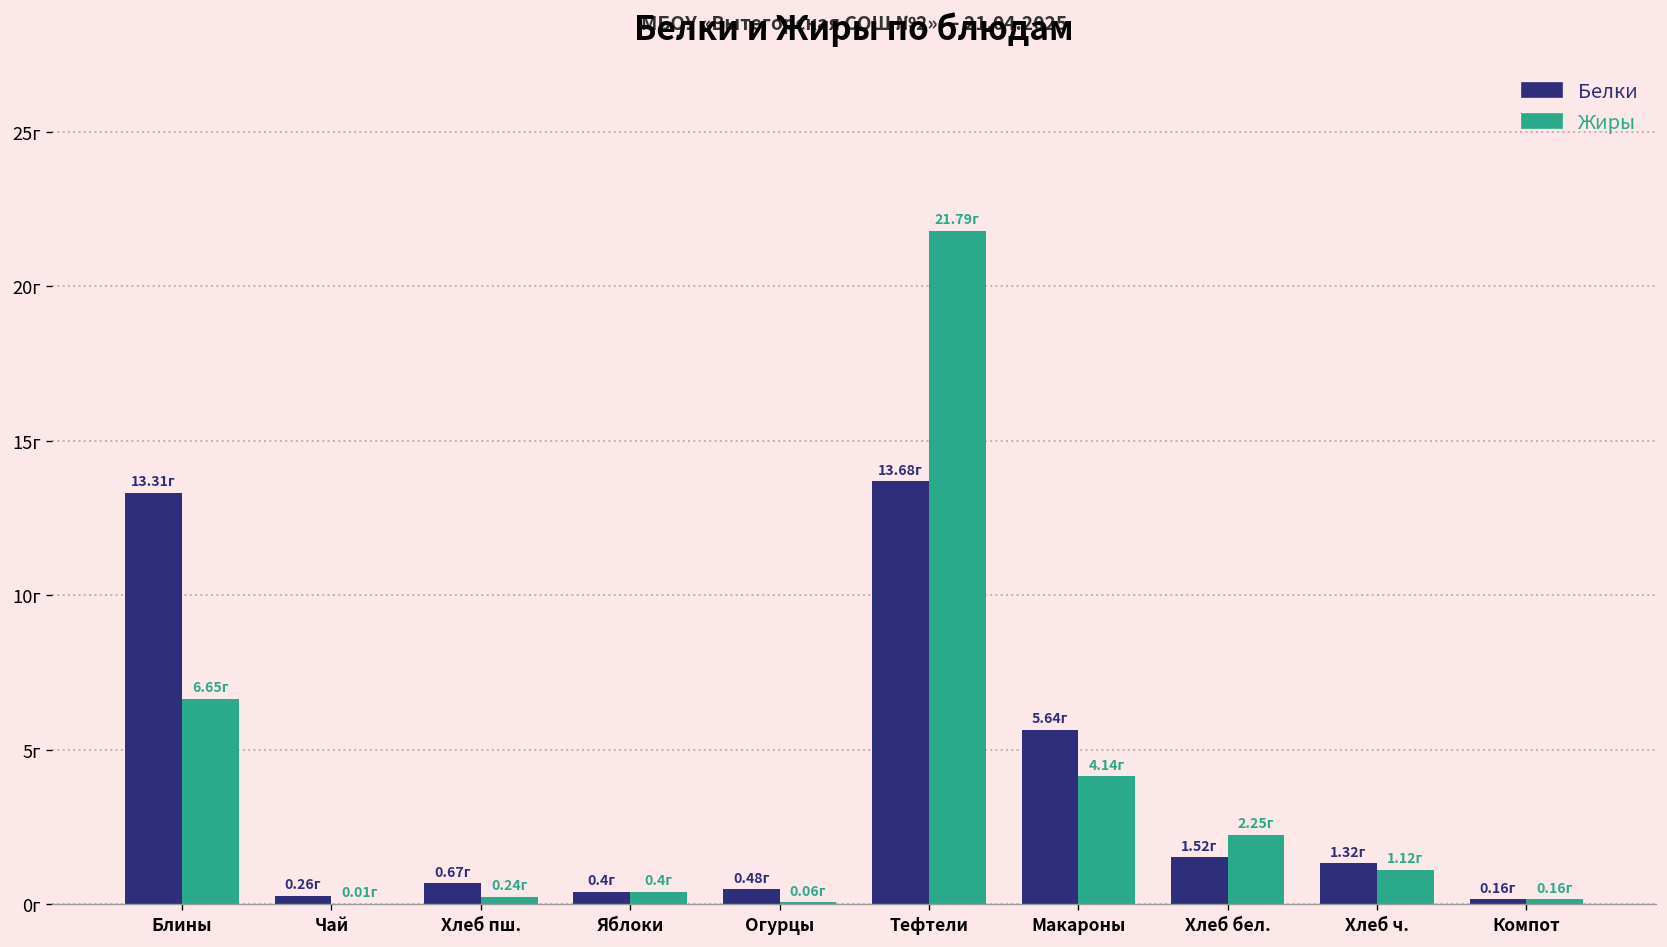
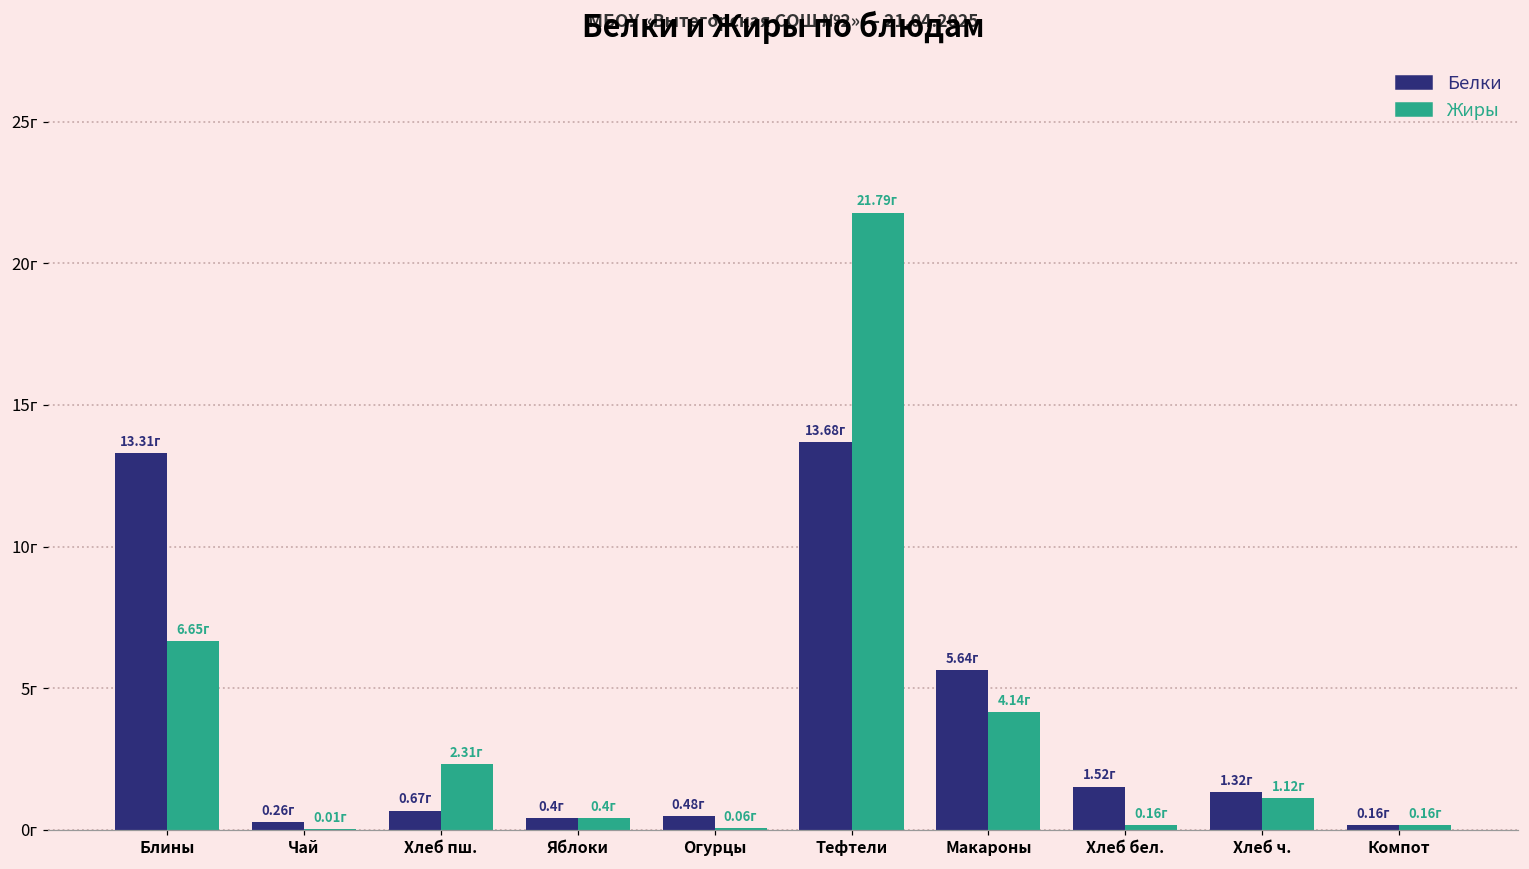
Жиры, Хлеб пш.: 0.24г -> 2.31г
Жиры, Хлеб бел.: 2.25г -> 0.16г
